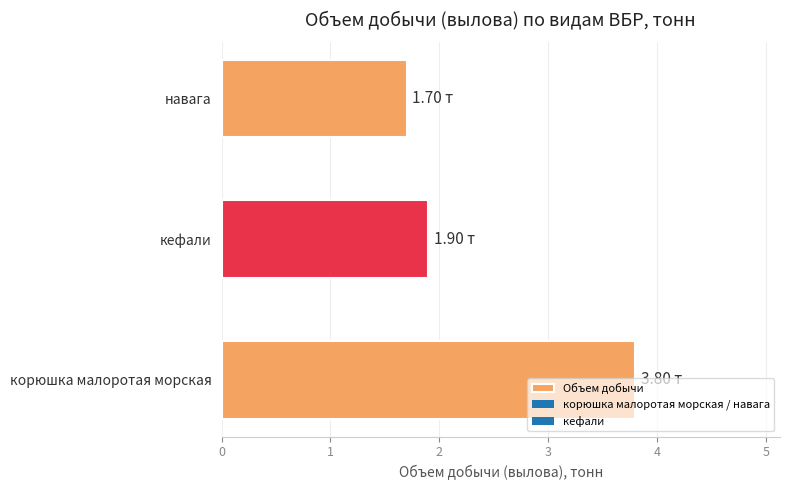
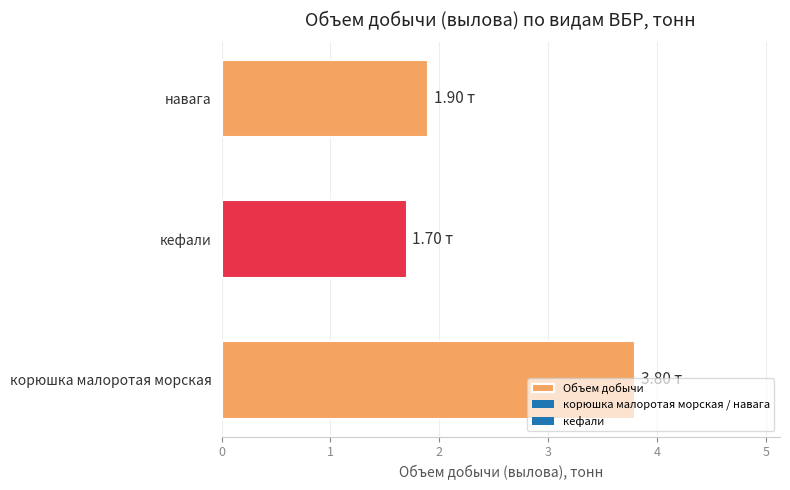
навага: 1.70 -> 1.90
кефали: 1.90 -> 1.70
